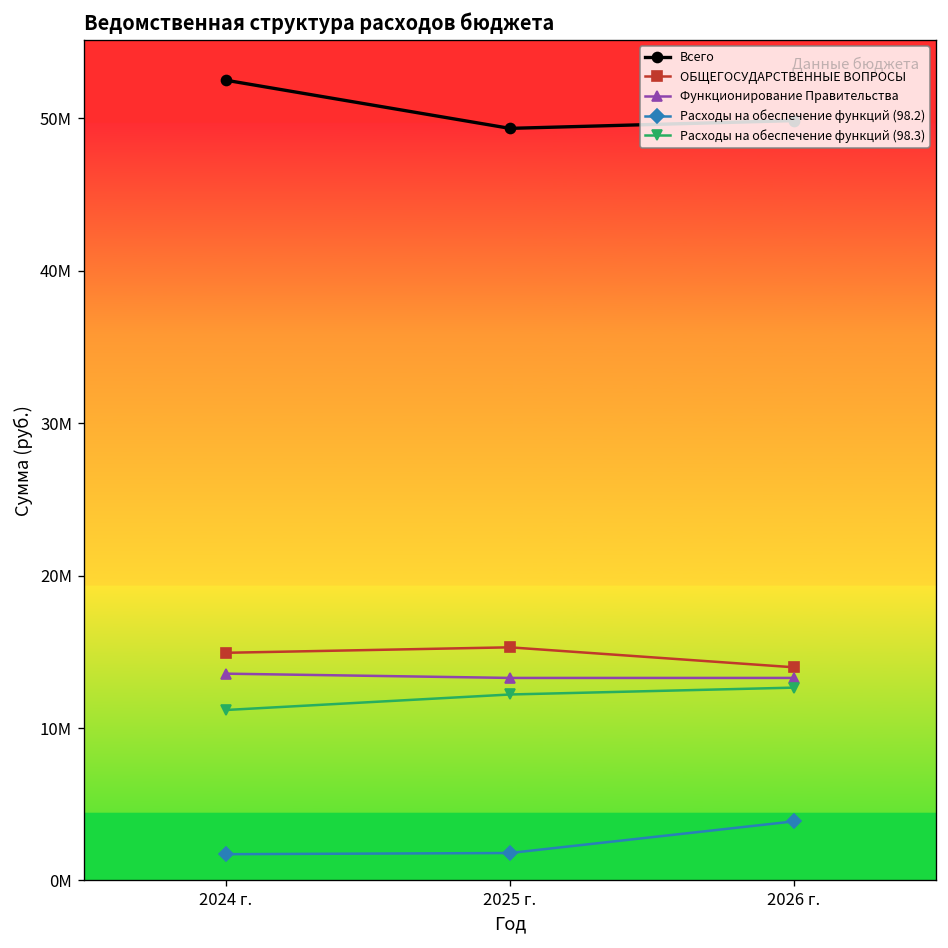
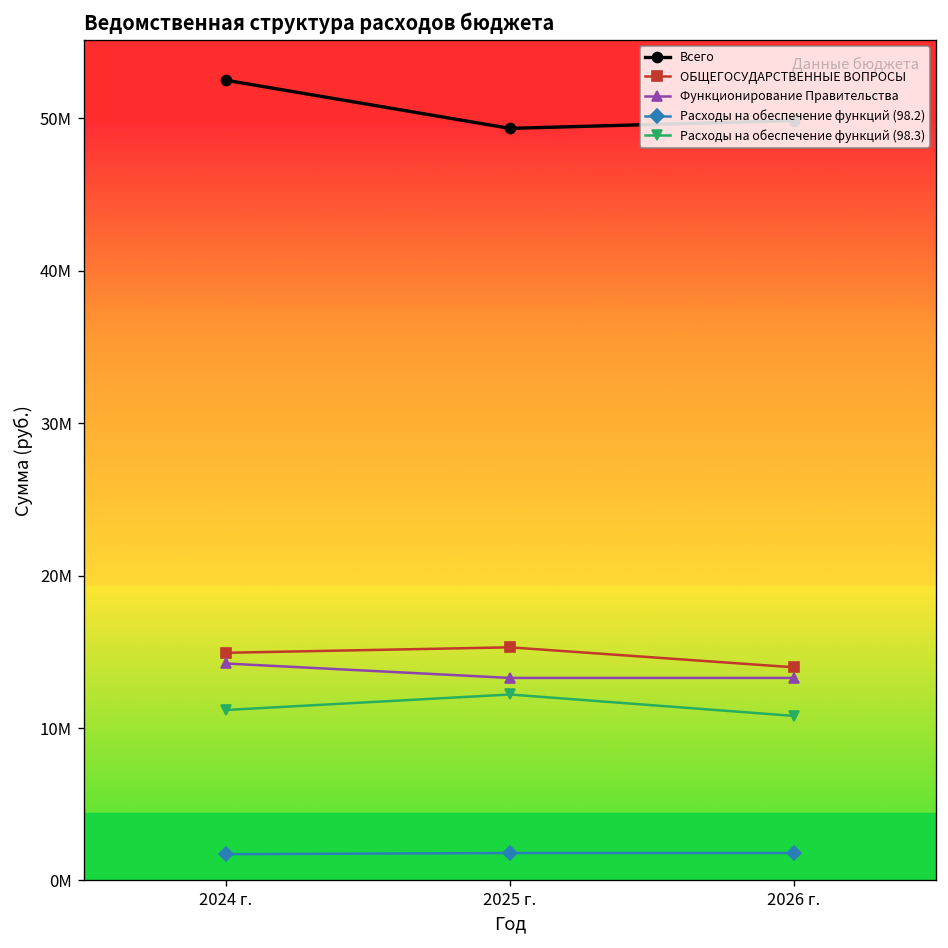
Функционирование Правительства, 2024 г.: 13600000 -> 14200000
Расходы на обеспечение функций (98.2), 2026 г.: 3900000 -> 1800000
Расходы на обеспечение функций (98.3), 2026 г.: 12700000 -> 10800000
